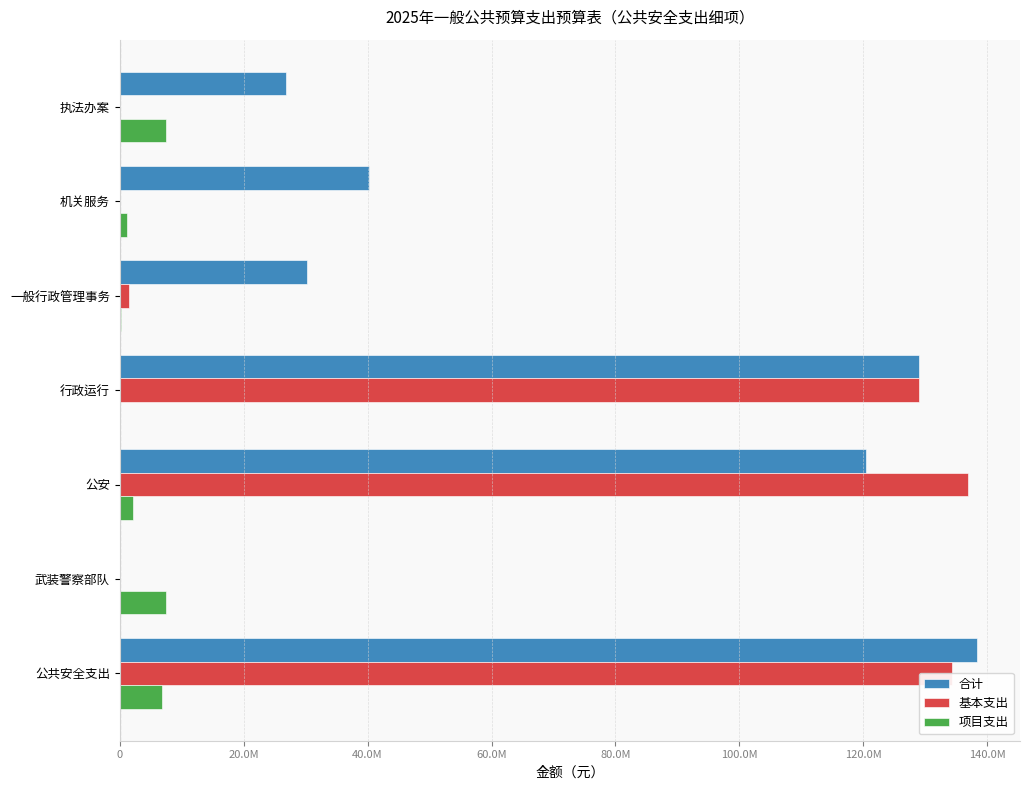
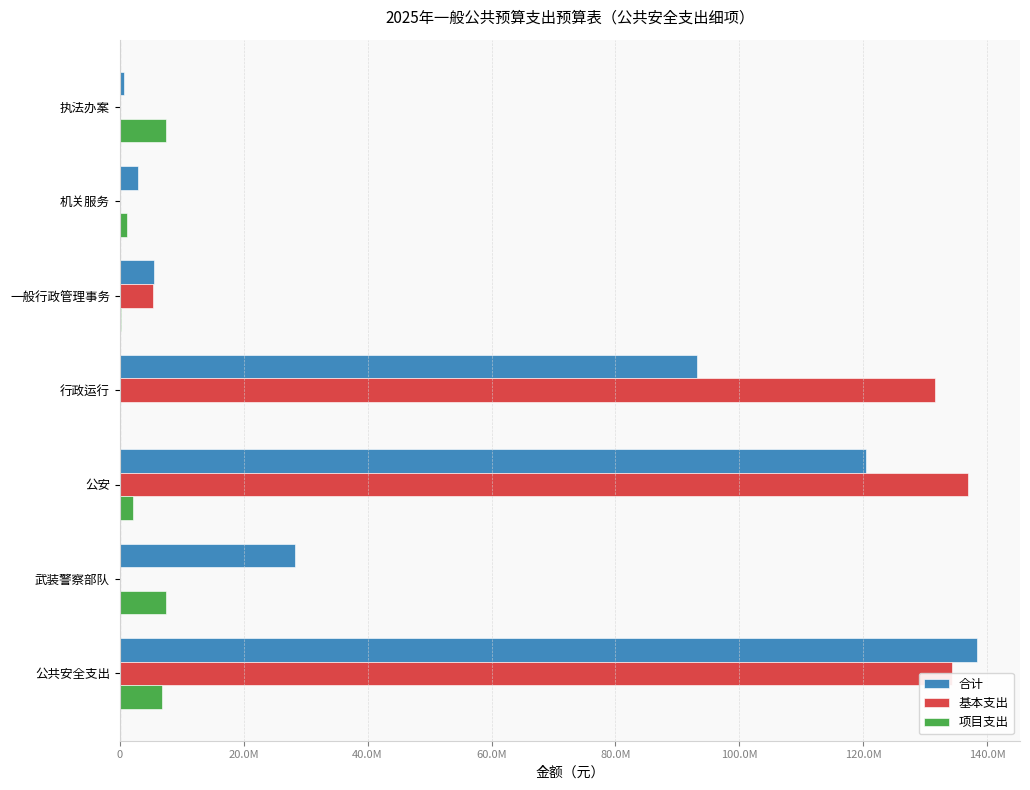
合计, 执法办案: 27000000 -> 1000000
合计, 机关服务: 40000000 -> 3000000
合计, 一般行政管理事务: 30000000 -> 6000000
基本支出, 一般行政管理事务: 2000000 -> 5000000
合计, 行政运行: 129000000 -> 93000000
基本支出, 行政运行: 129000000 -> 131000000
合计, 武装警察部队: 0 -> 28000000
